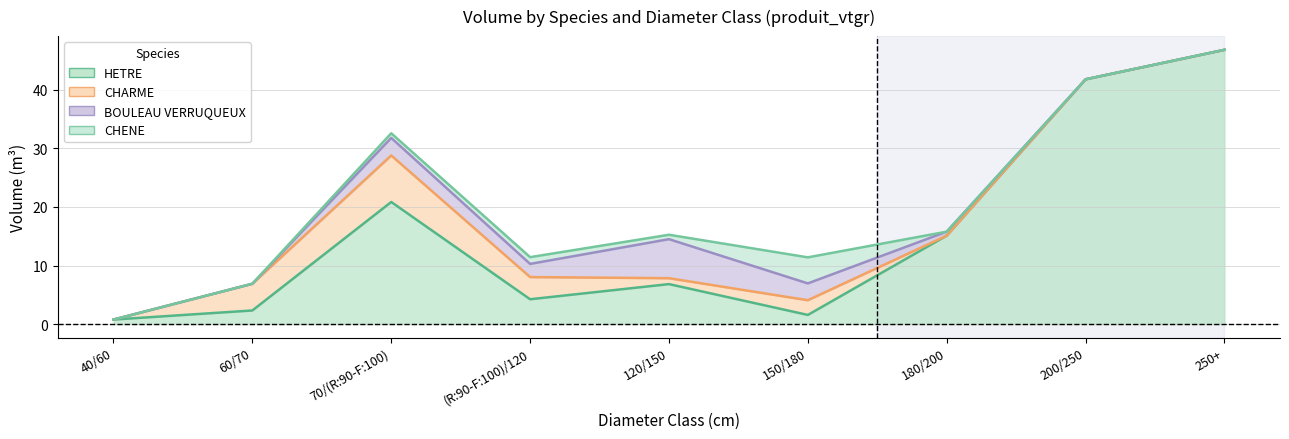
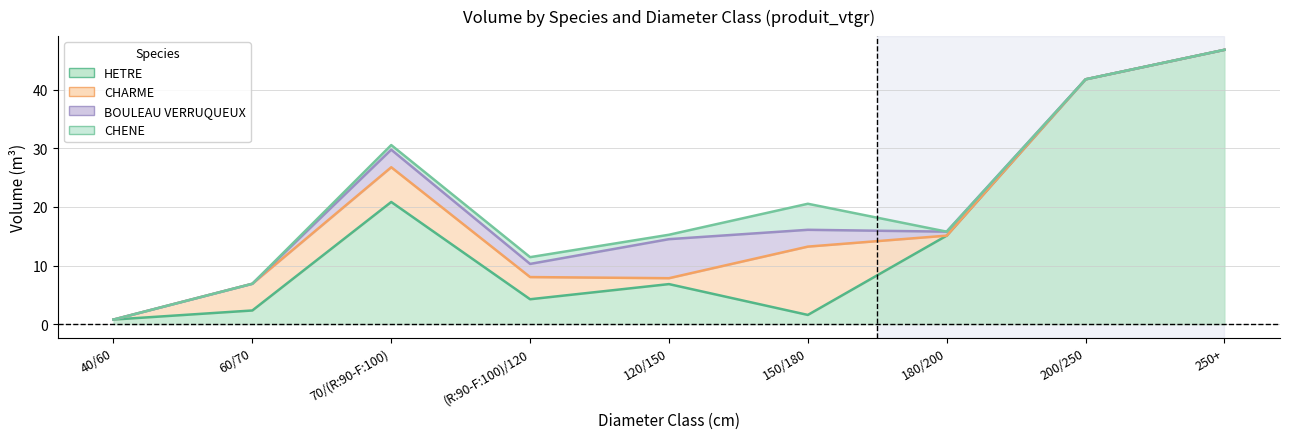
CHARME, 70/(R:90-F:100): 8 -> 6
CHARME, 150/180: 3 -> 12
